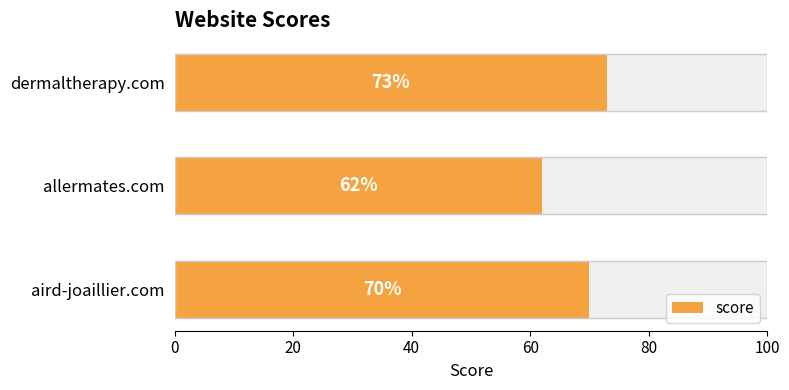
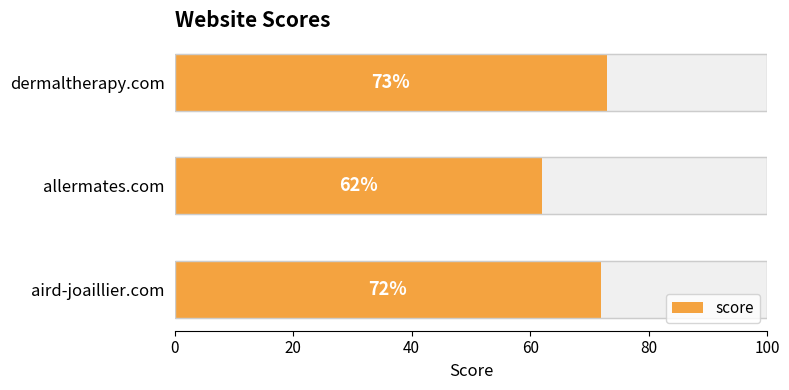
score, aird-joaillier.com: 70% -> 72%
